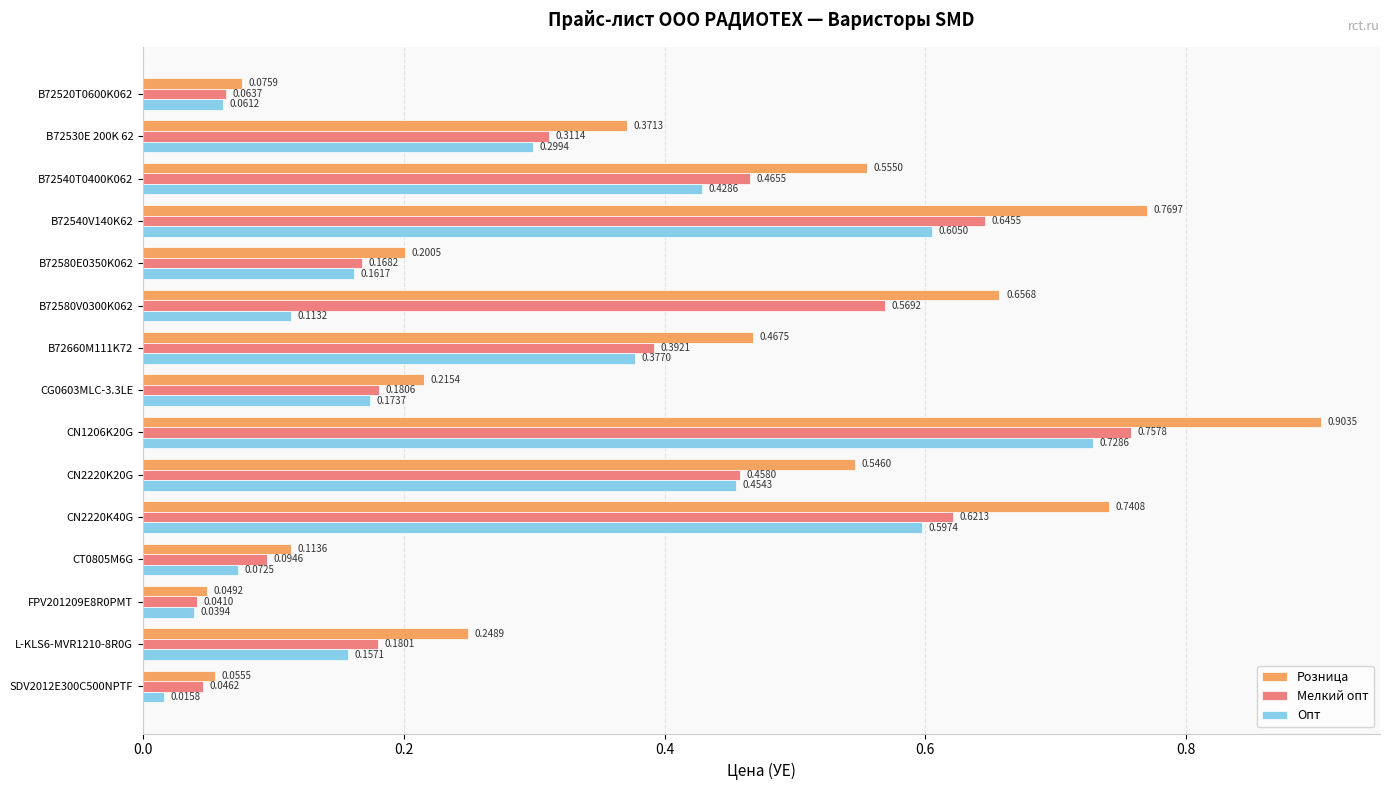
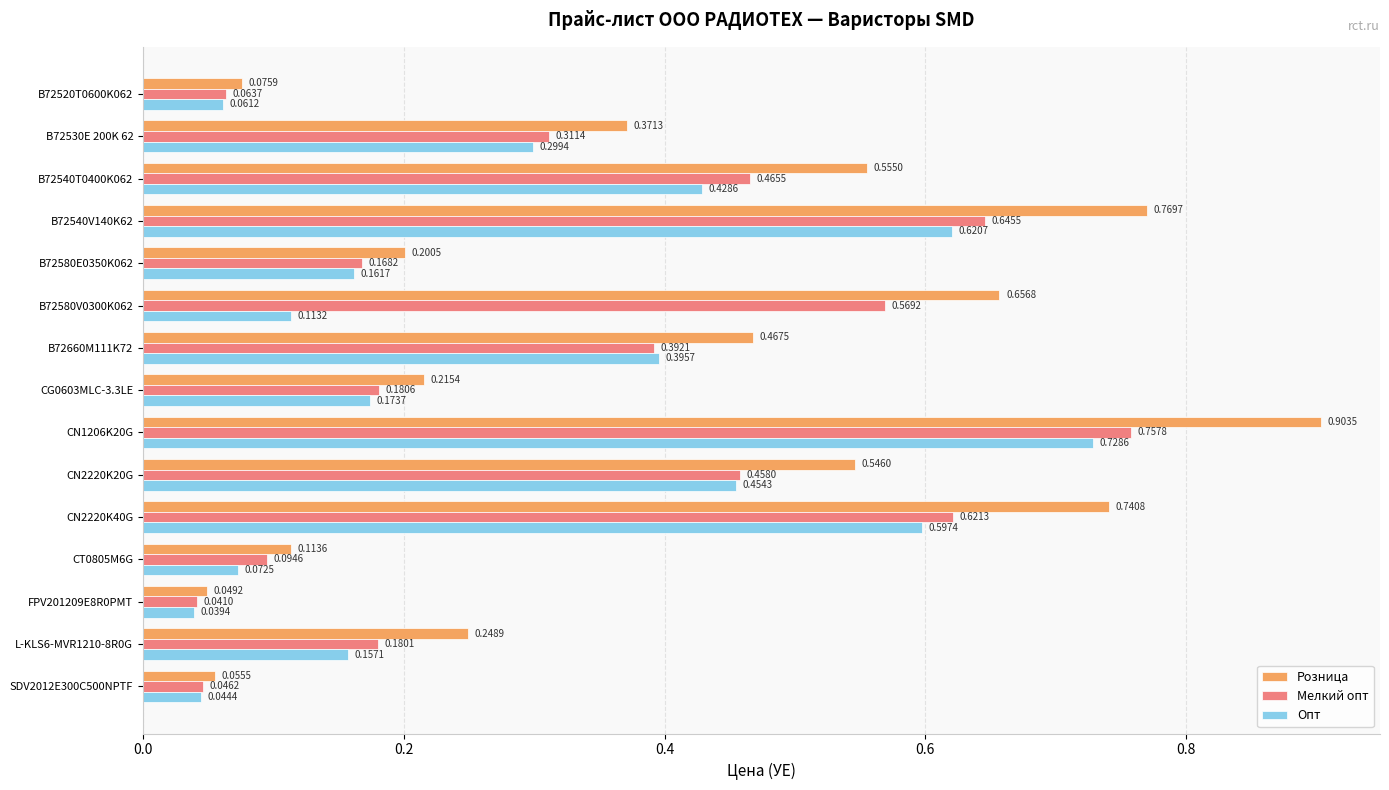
Опт, B72540V140K62: 0.6050 -> 0.6207
Опт, B72660M111K72: 0.3770 -> 0.3957
Опт, SDV2012E300C500NPTF: 0.0158 -> 0.0444
